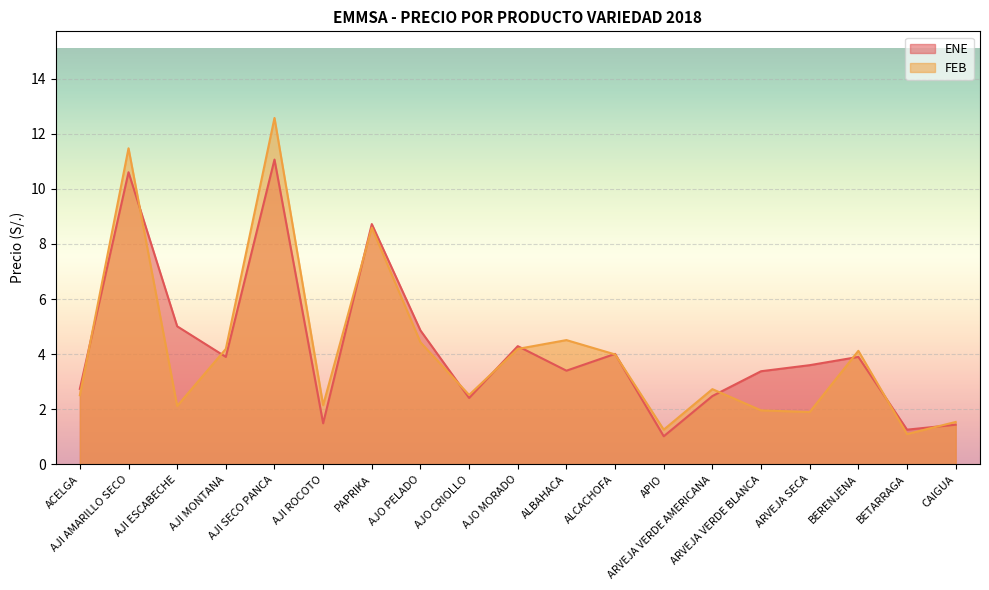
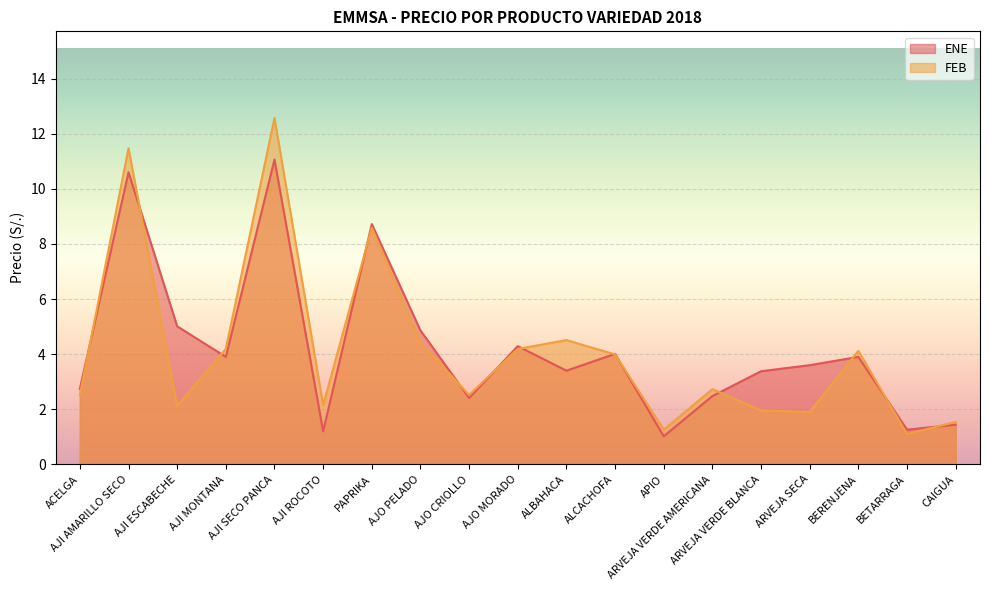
ENE, AJI ROCOTO: 1.5 -> 1.2
